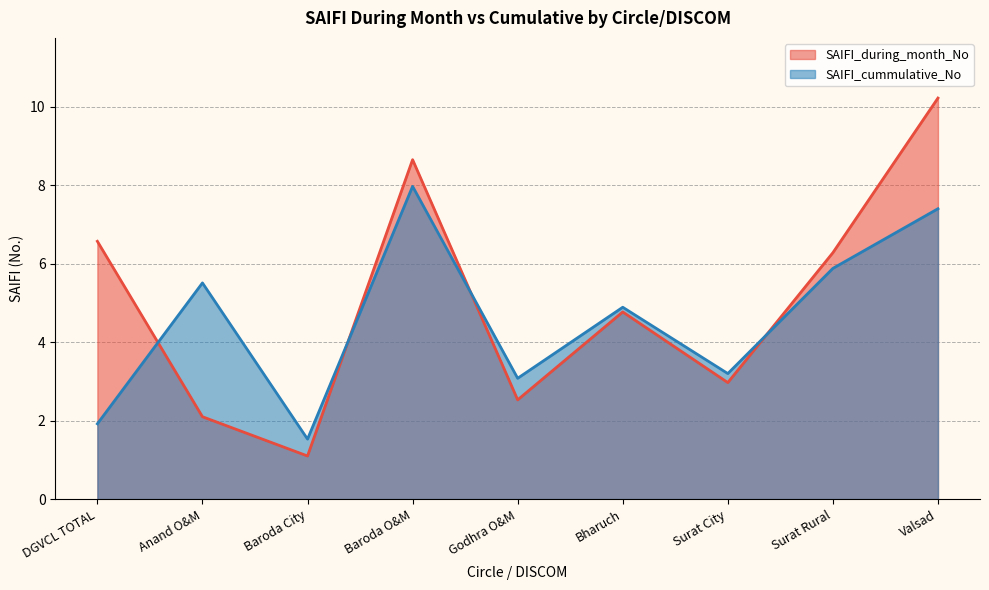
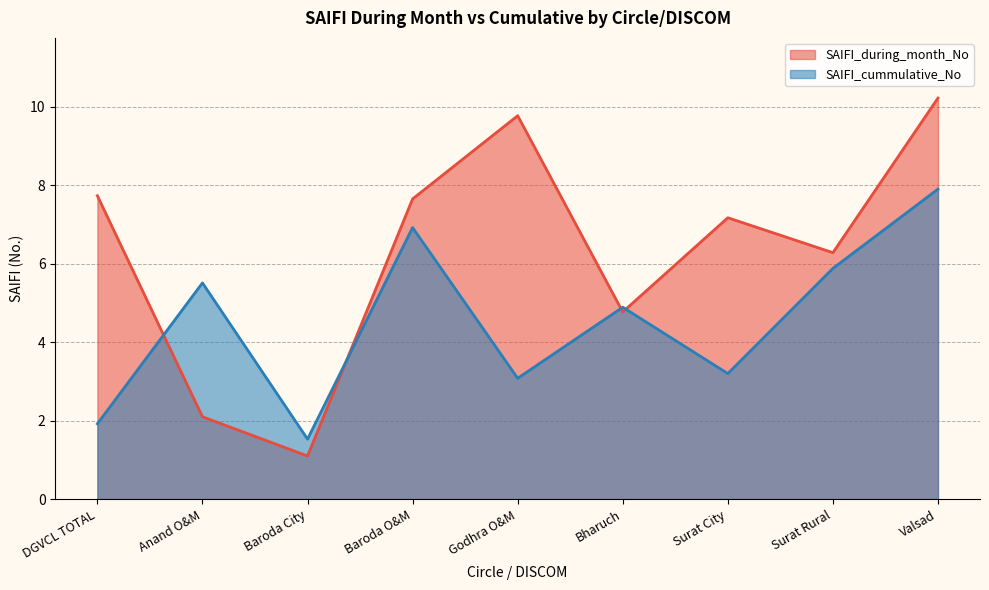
SAIFI_during_month_No, DGVCL TOTAL: 6.6 -> 7.7
SAIFI_during_month_No, Baroda O&M: 8.7 -> 7.7
SAIFI_cummulative_No, Baroda O&M: 8.0 -> 6.9
SAIFI_during_month_No, Godhra O&M: 2.5 -> 9.8
SAIFI_during_month_No, Surat City: 3.0 -> 7.2
SAIFI_cummulative_No, Valsad: 7.4 -> 7.9
